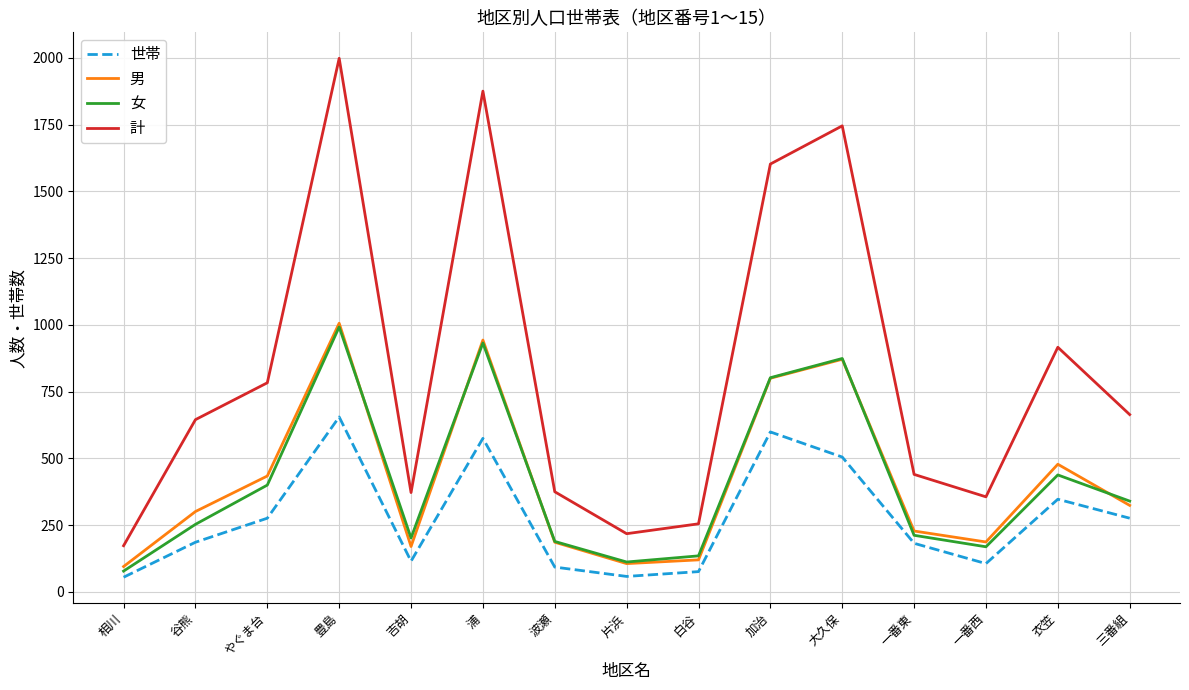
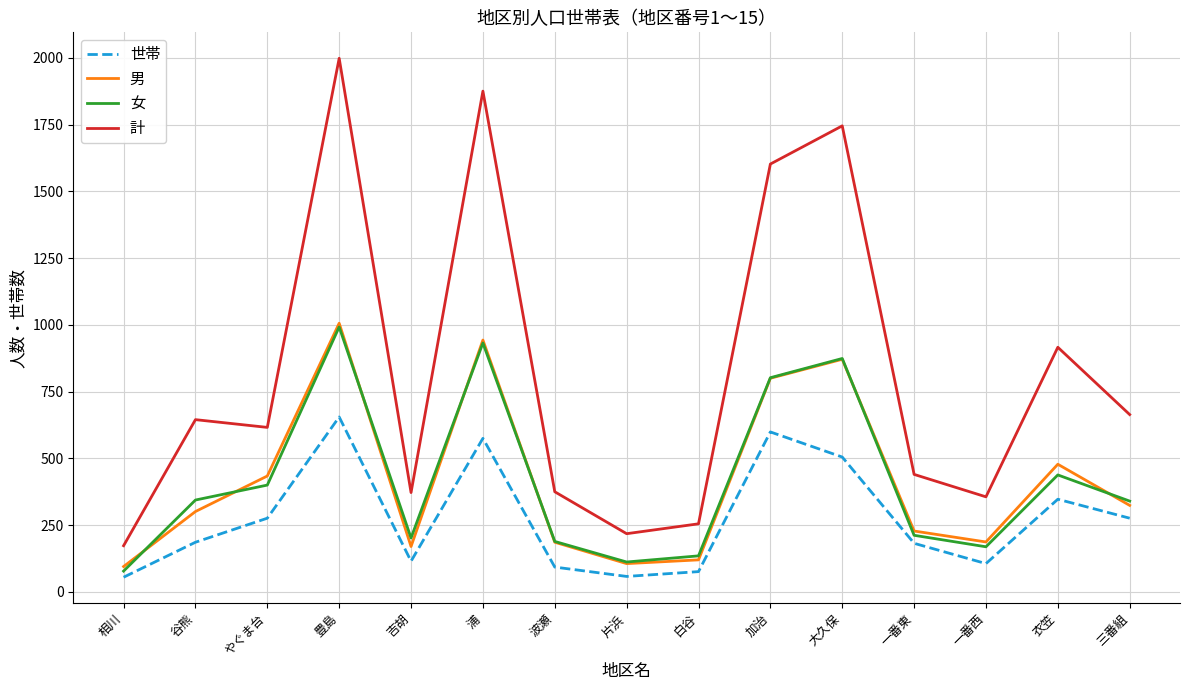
女, 谷熊: 250 -> 340
計, やぐま台: 780 -> 620
